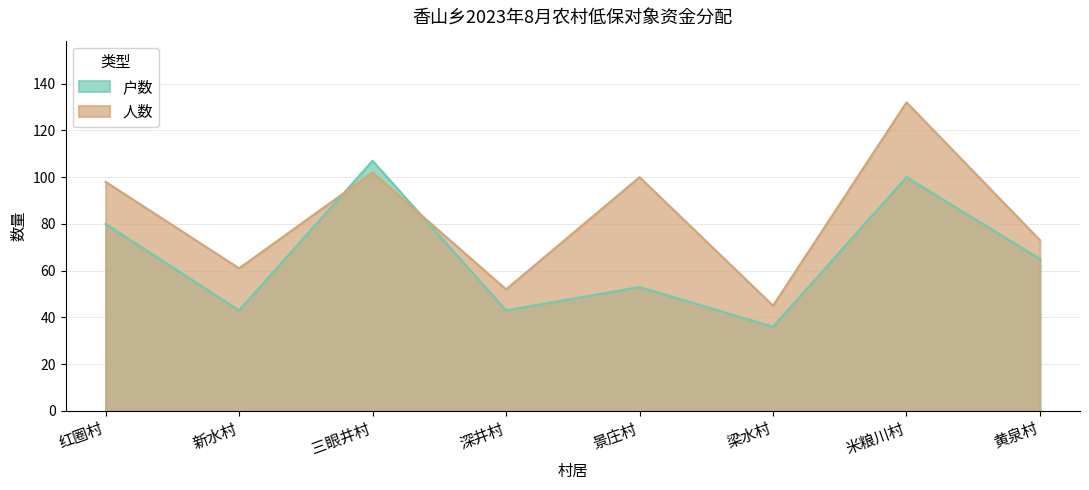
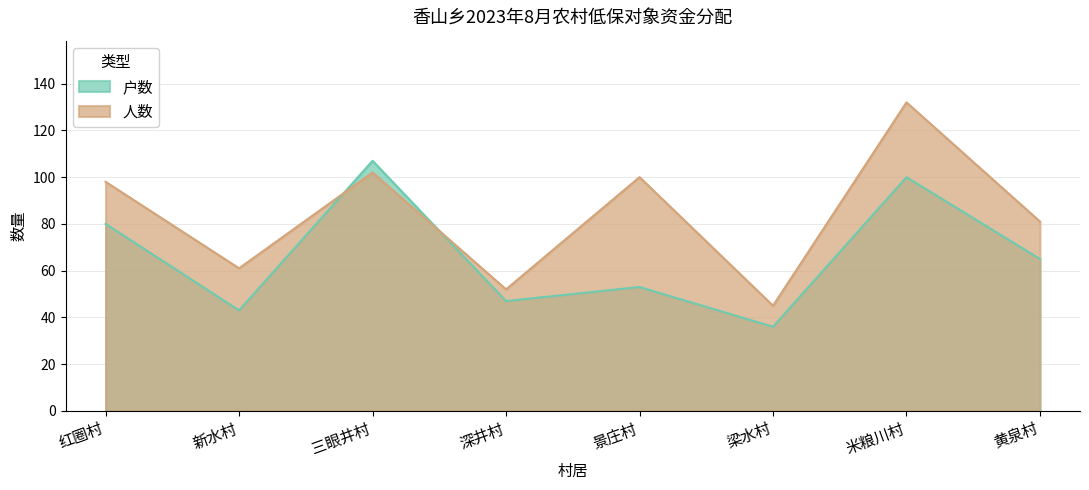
户数, 深井村: 43 -> 47
人数, 黄泉村: 73 -> 81
